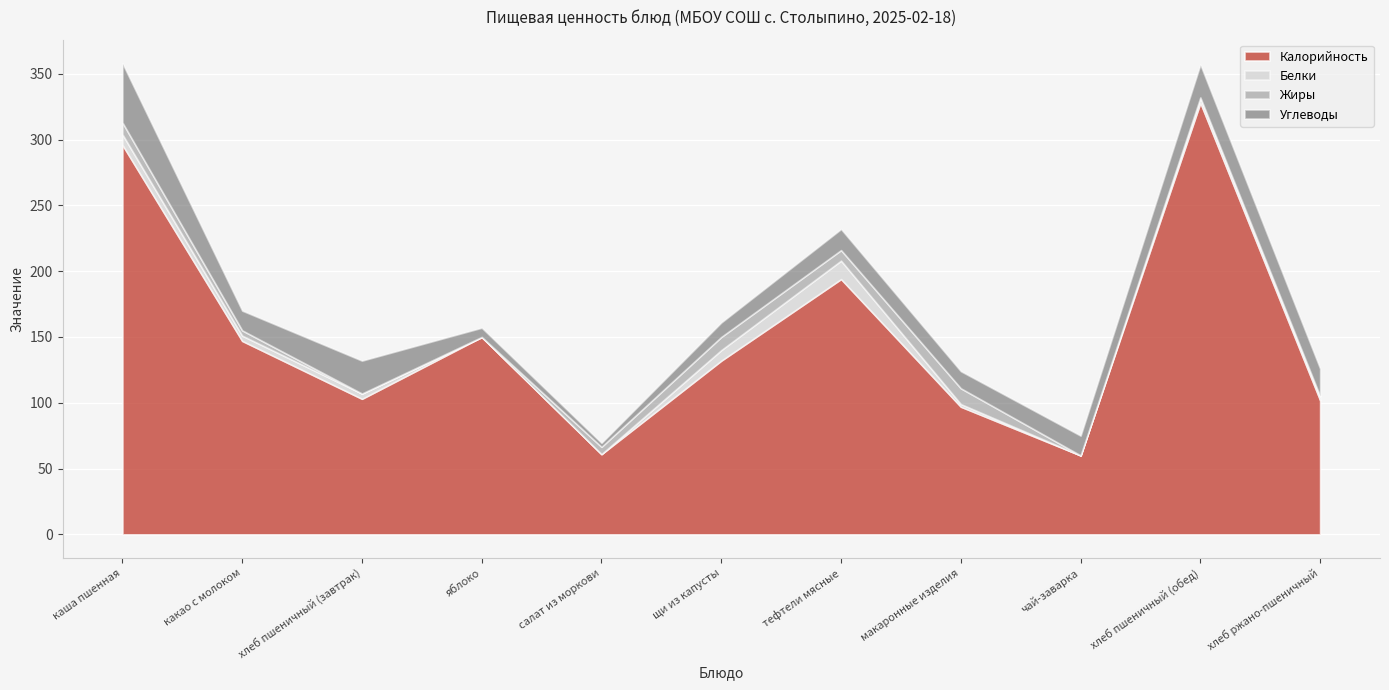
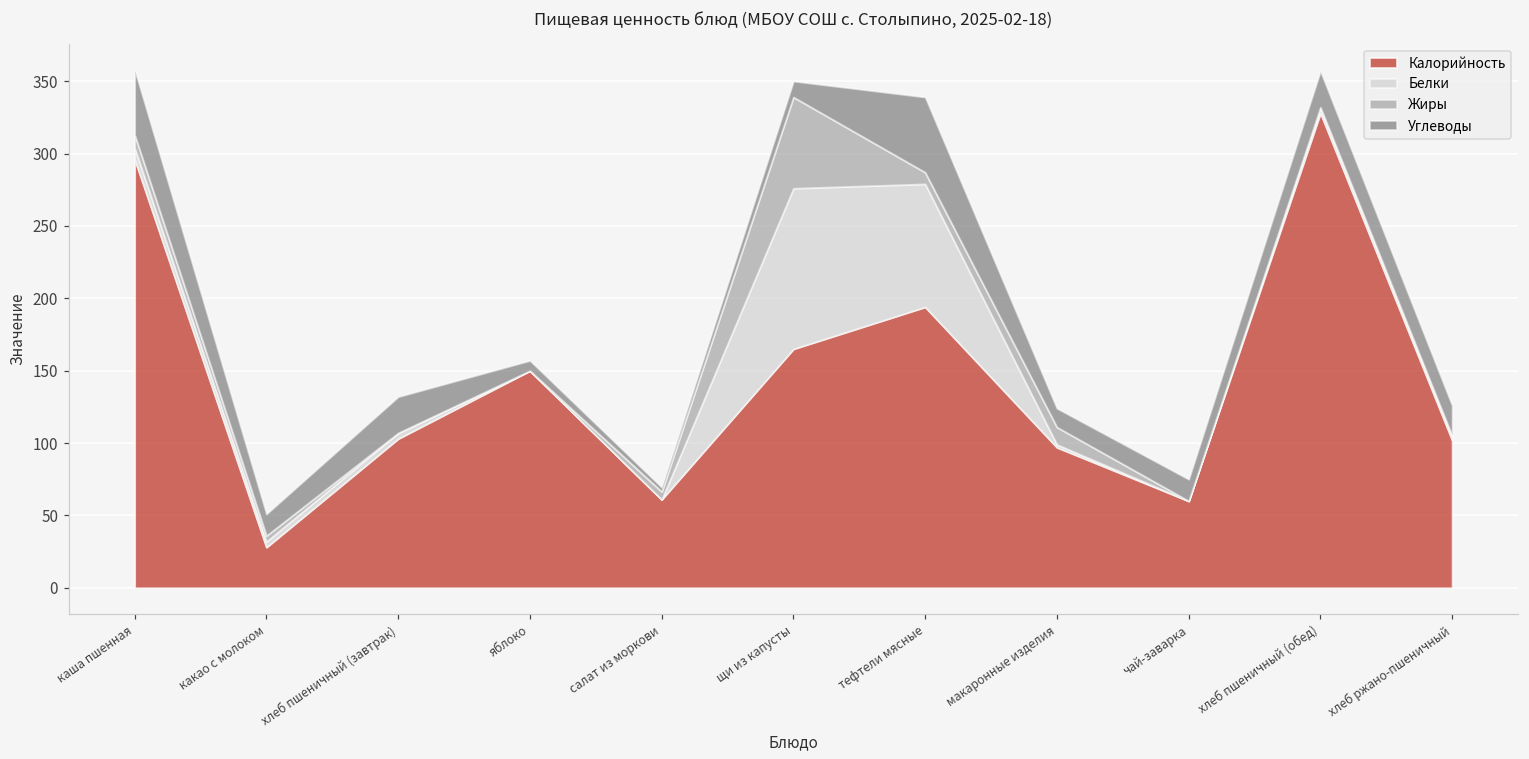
Калорийность, какао с молоком: 147 -> 28
Калорийность, щи из капусты: 132 -> 165
Белки, щи из капусты: 8 -> 111
Жиры, щи из капусты: 10 -> 63
Белки, тефтели мясные: 14 -> 85
Углеводы, тефтели мясные: 16 -> 52
